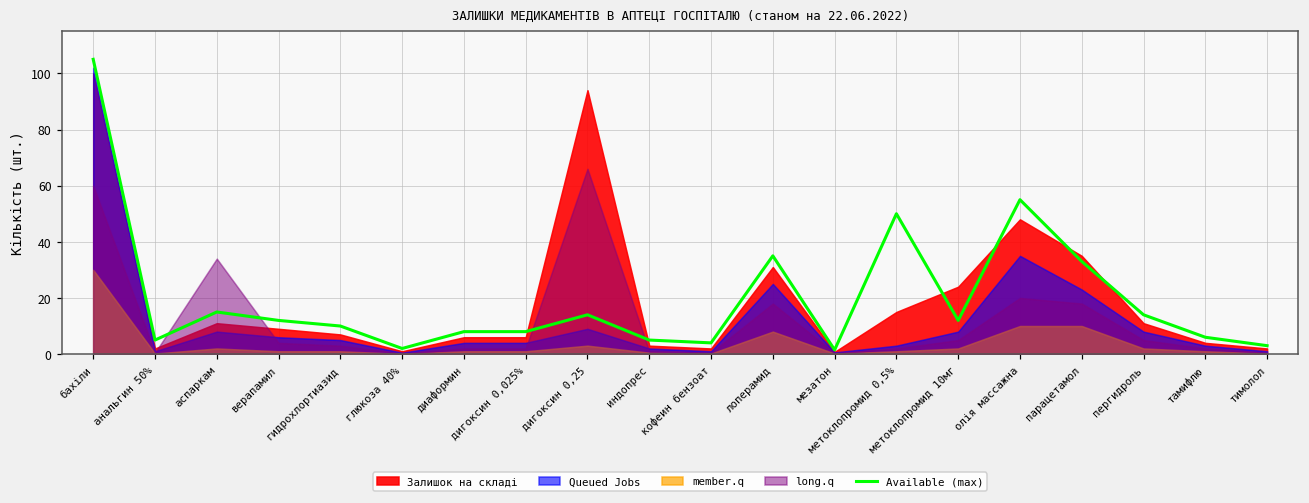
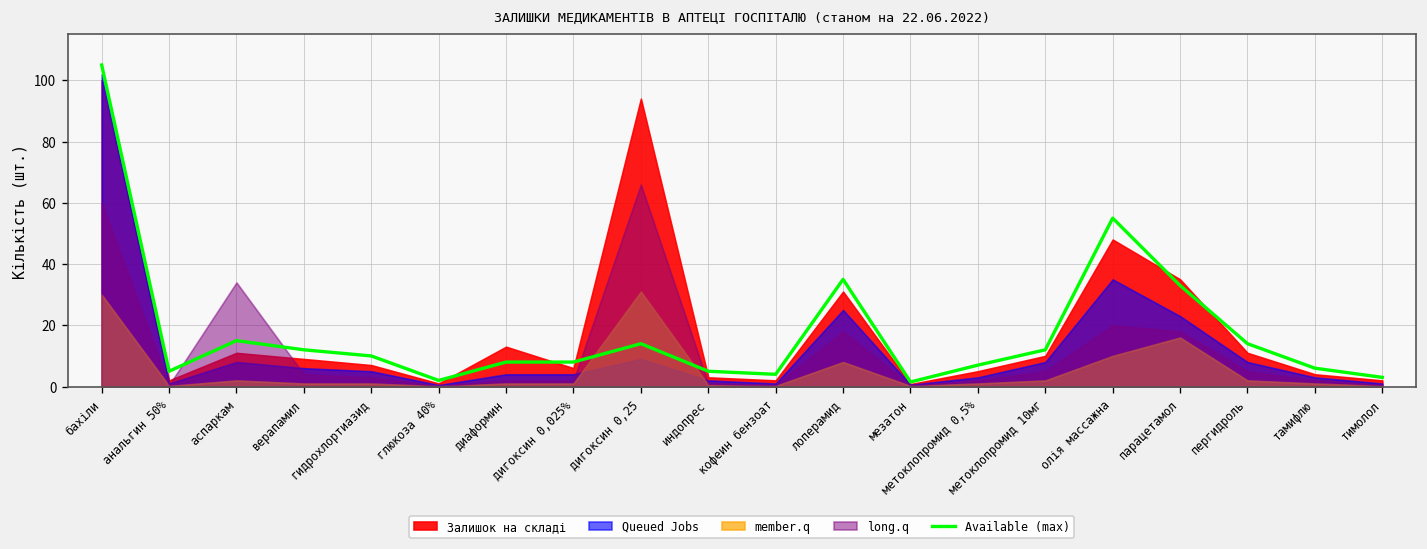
Залишок на складі, диаформин: 6 -> 13
member.q, дигоксин 0,25: 3 -> 31
Available (max), метоклопромид 0,5%: 50 -> 7
Залишок на складі, метоклопромид 0,5%: 15 -> 5
Залишок на складі, метоклопромид 10мг: 24 -> 10
member.q, парацетамол: 10 -> 16
